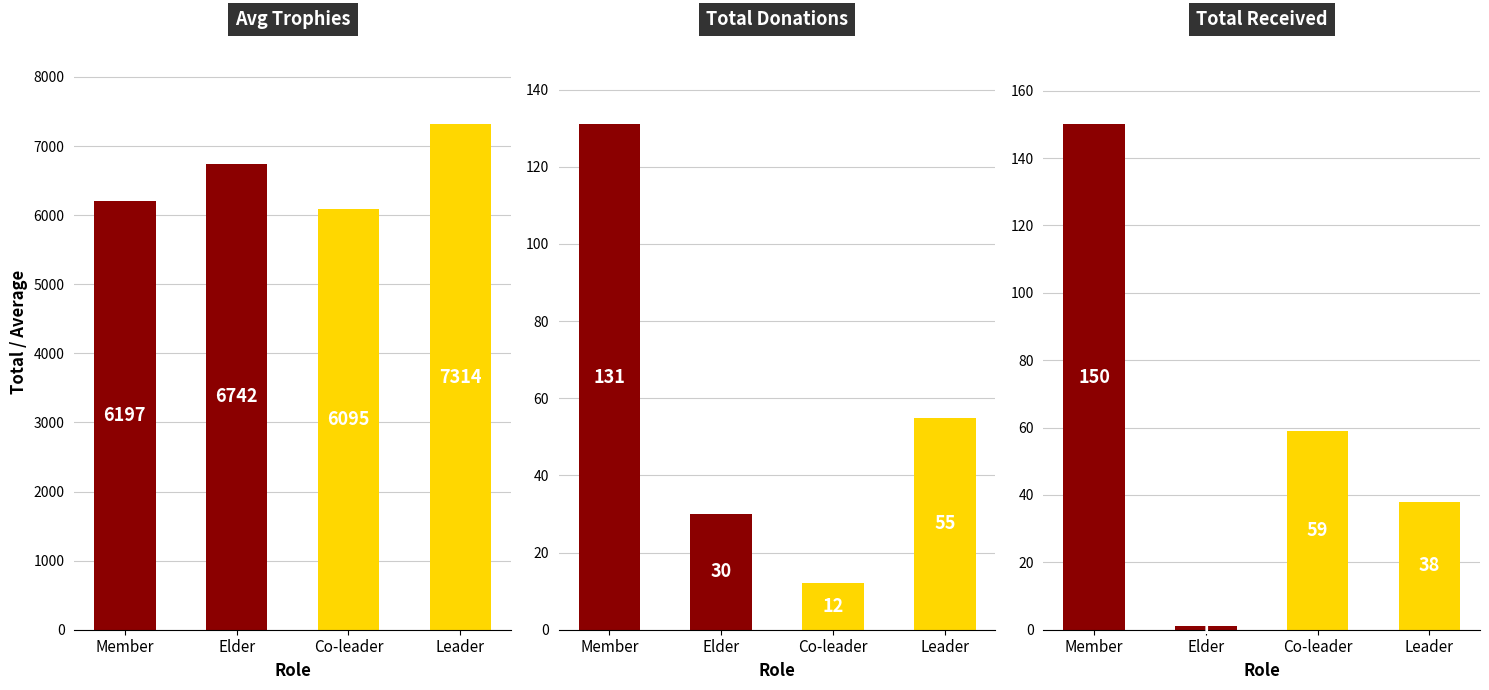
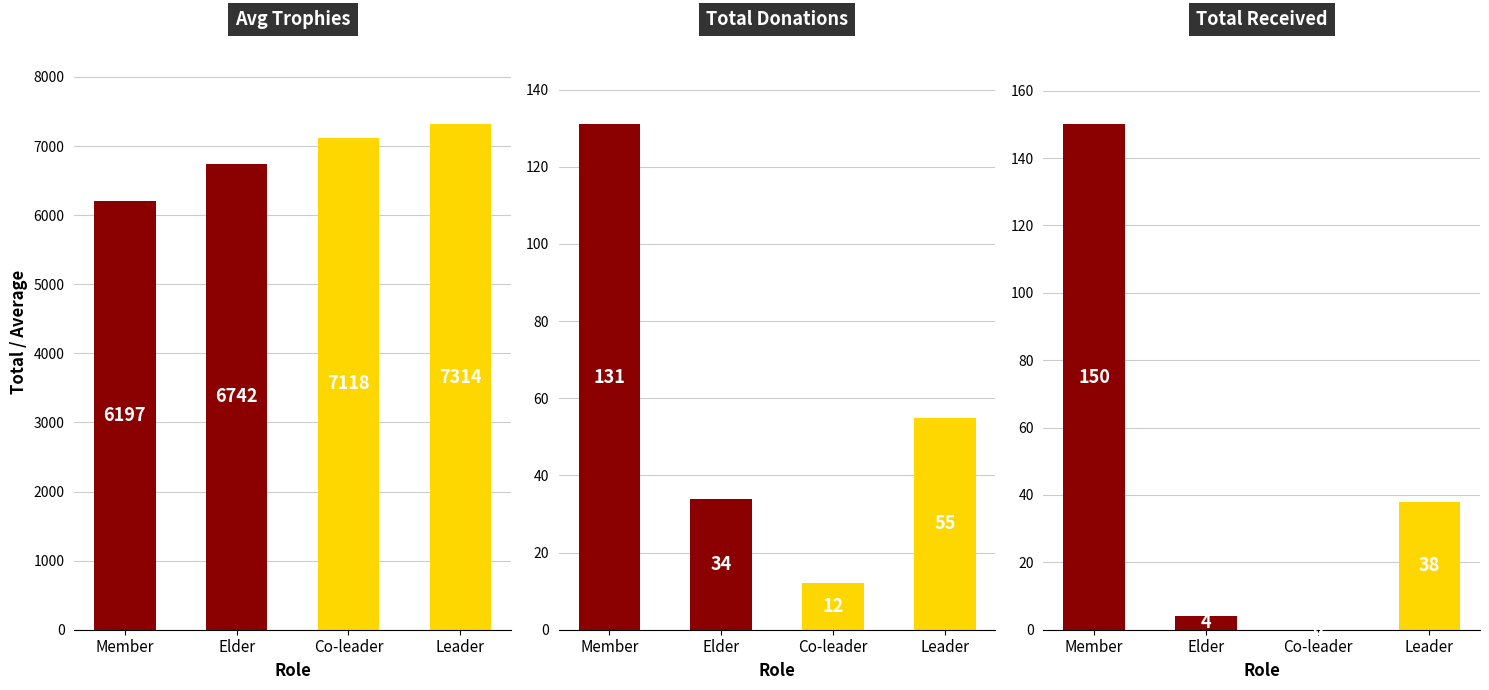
Avg Trophies, Co-leader: 6095 -> 7118
Total Donations, Elder: 30 -> 34
Total Received, Elder: 1 -> 4
Total Received, Co-leader: 59 -> 0
